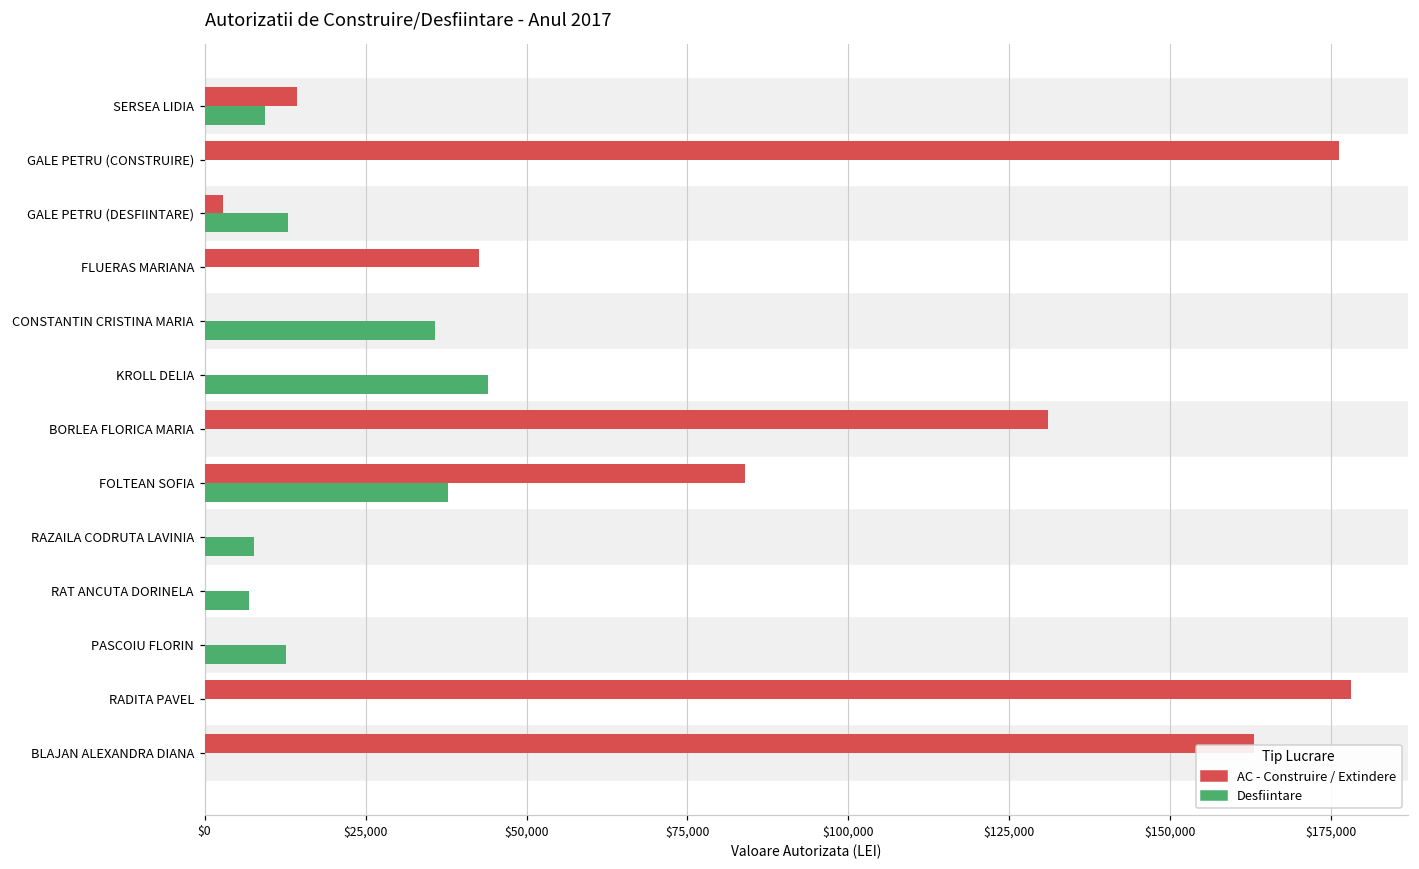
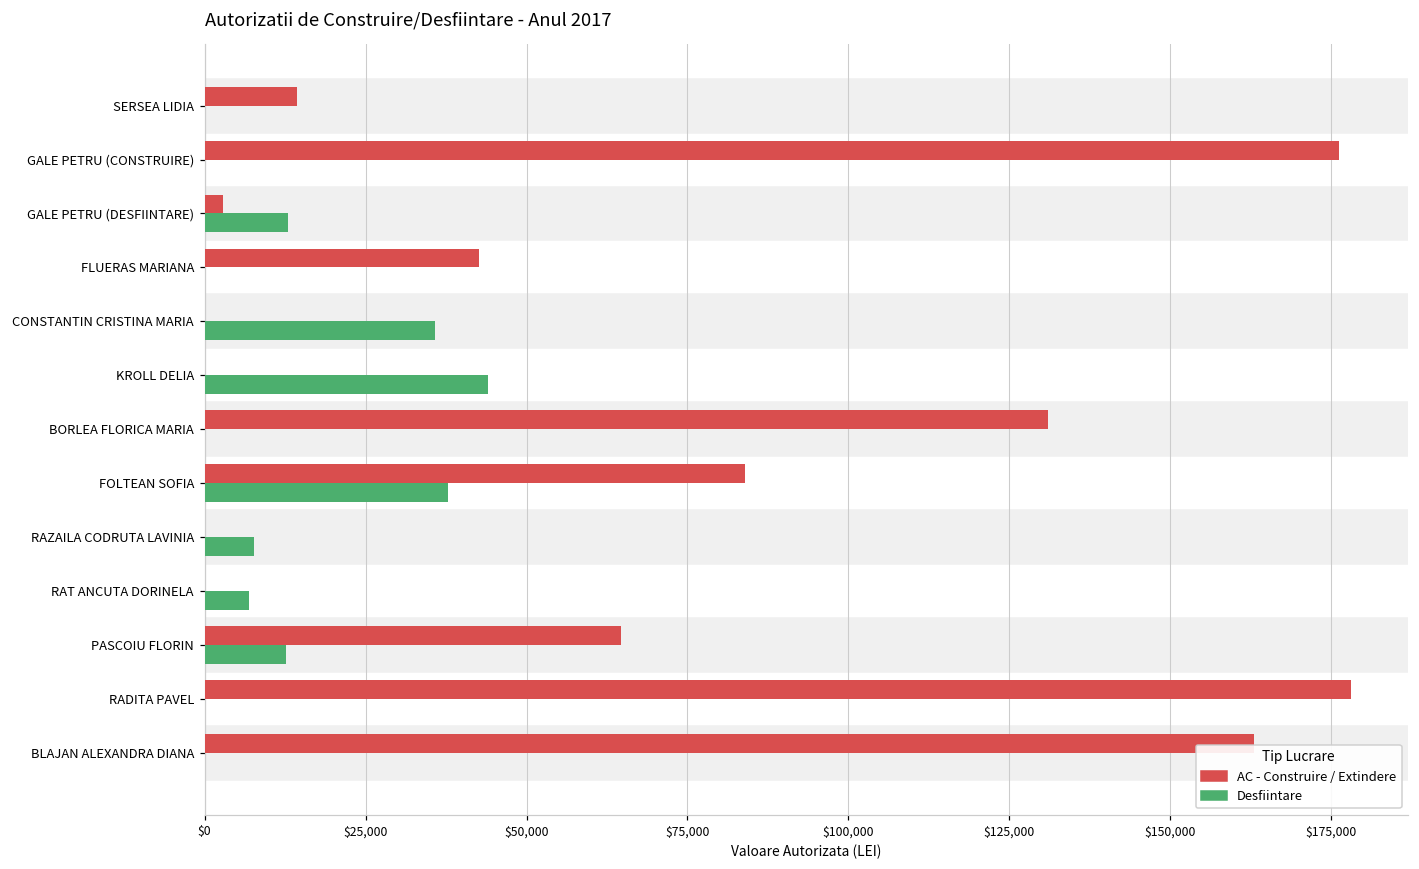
Desfiintare, SERSEA LIDIA: $9,000 -> $0
AC - Construire / Extindere, PASCOIU FLORIN: $0 -> $65,000
